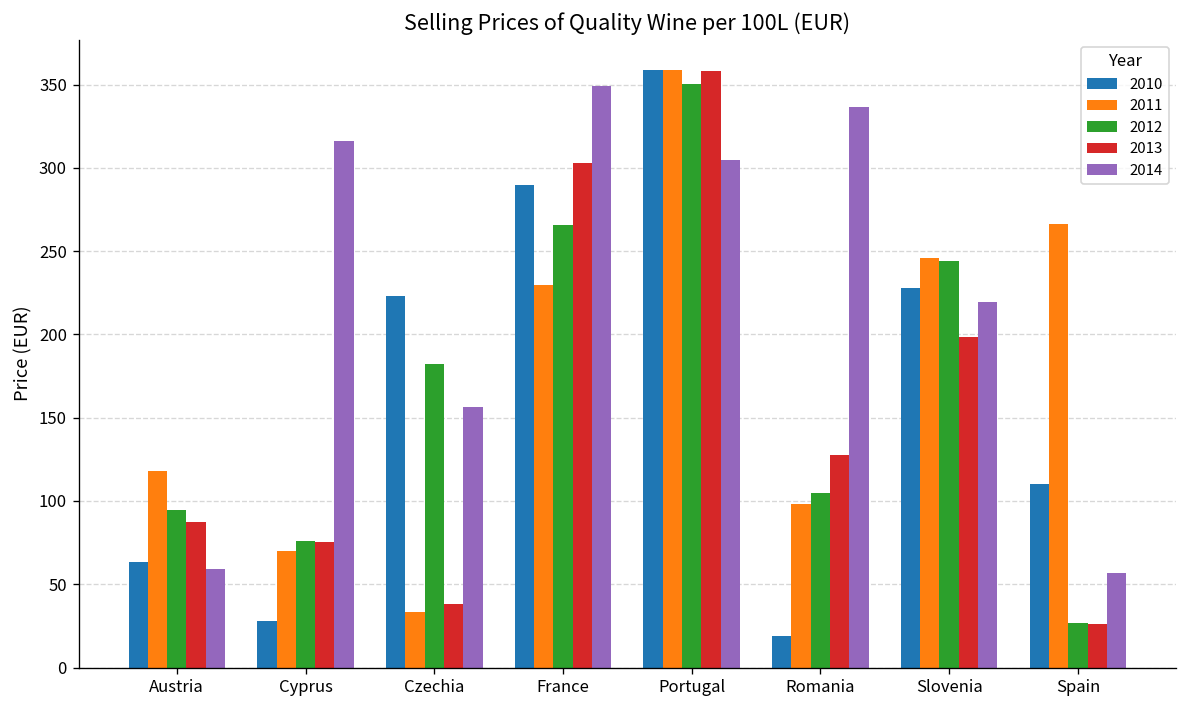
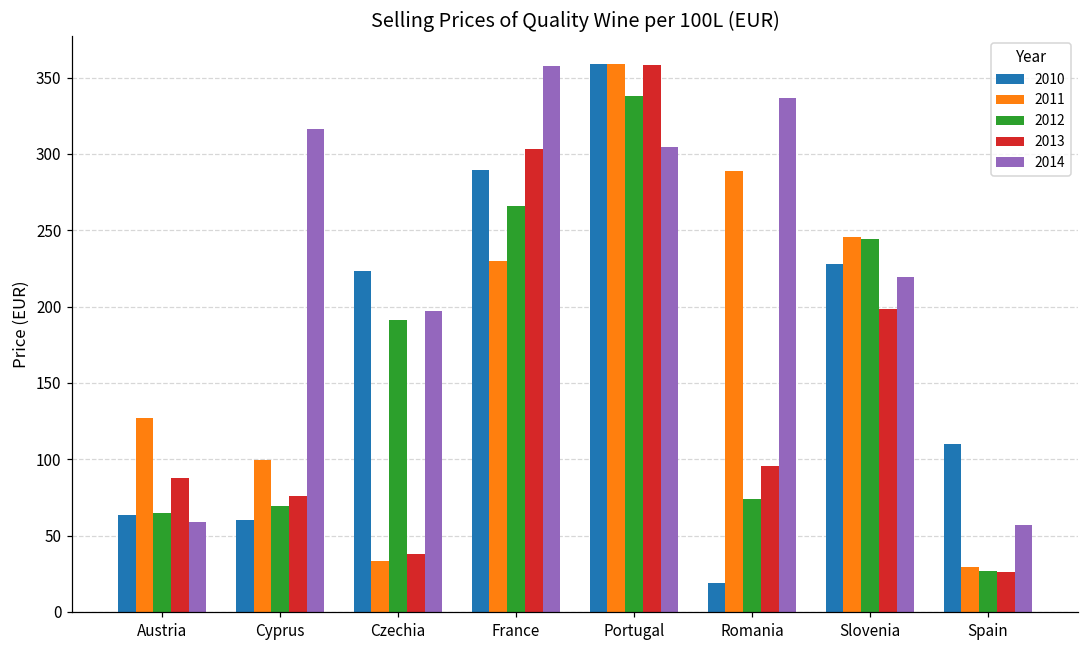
2011, Austria: 118 -> 127
2012, Austria: 95 -> 65
2010, Cyprus: 28 -> 60
2011, Cyprus: 70 -> 99
2012, Cyprus: 76 -> 70
2012, Czechia: 182 -> 191
2014, Czechia: 156 -> 197
2014, France: 349 -> 357
2012, Portugal: 350 -> 338
2011, Romania: 98 -> 289
2012, Romania: 105 -> 74
2013, Romania: 128 -> 96
2011, Spain: 266 -> 29
